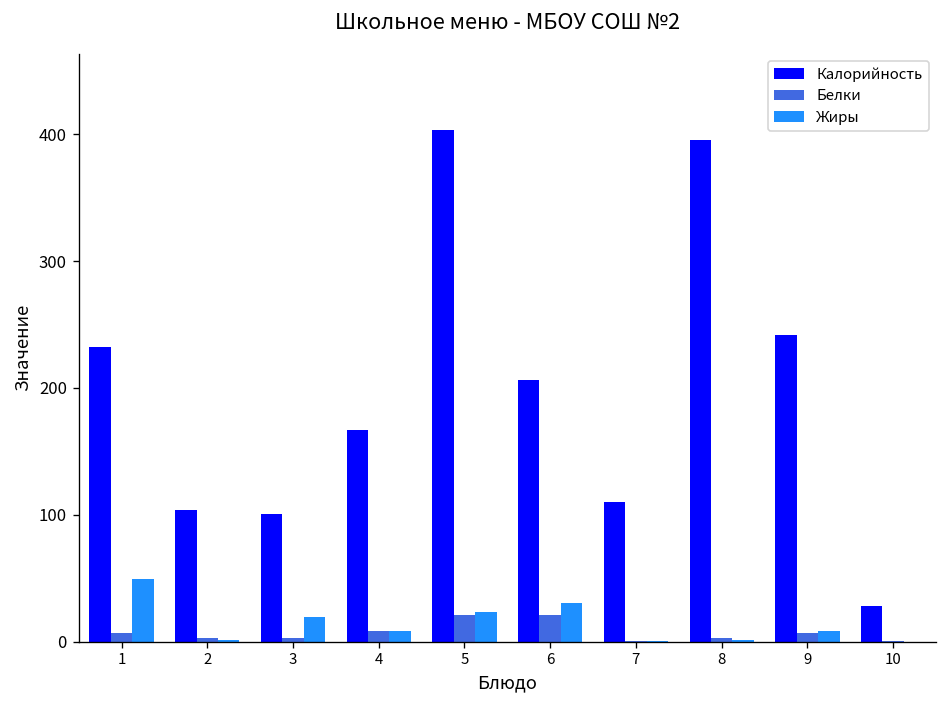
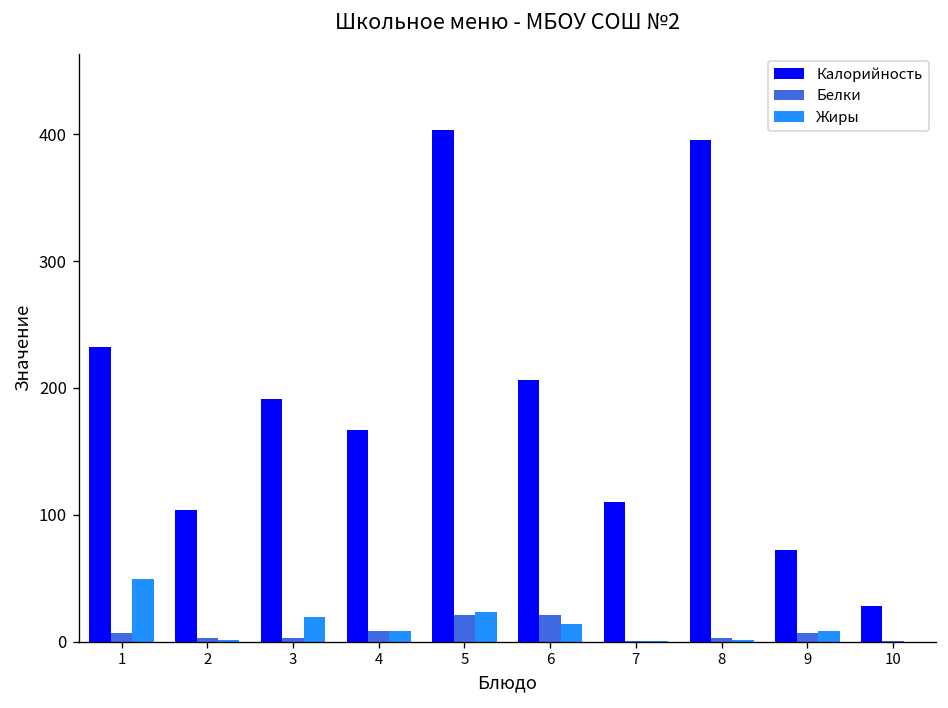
Калорийность, 3: 101 -> 191
Жиры, 6: 31 -> 14
Калорийность, 9: 242 -> 72
